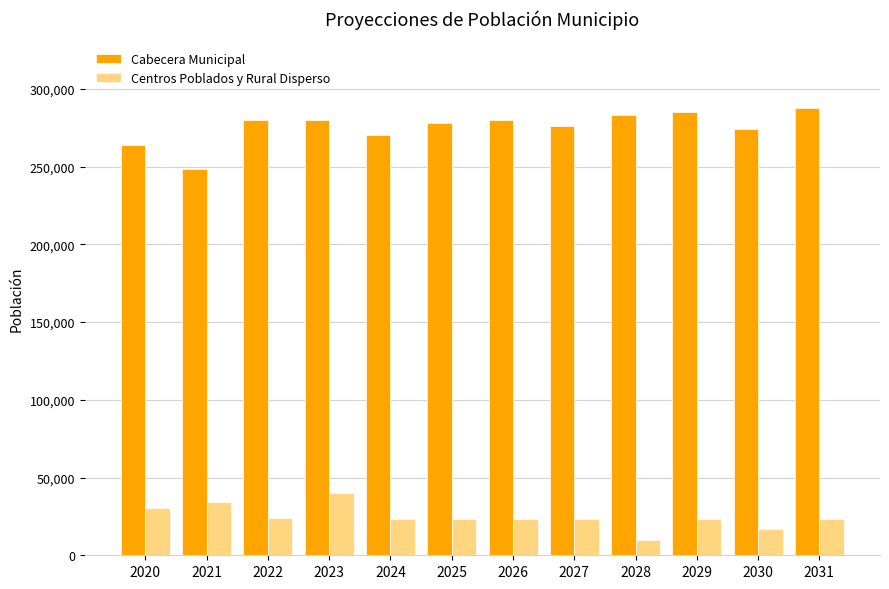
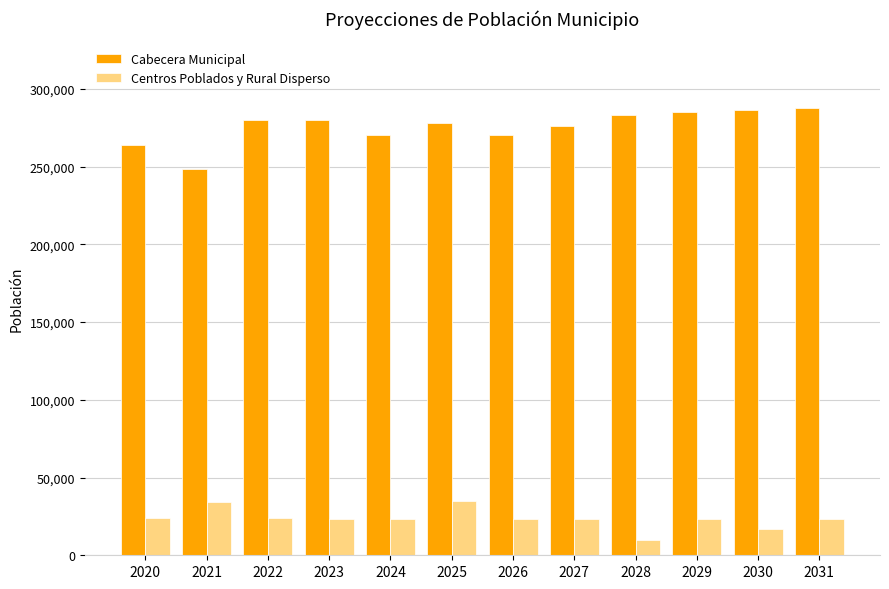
Centros Poblados y Rural Disperso, 2020: 30,000 -> 24,000
Centros Poblados y Rural Disperso, 2023: 40,000 -> 24,000
Centros Poblados y Rural Disperso, 2025: 23,000 -> 35,000
Cabecera Municipal, 2026: 280,000 -> 270,000
Cabecera Municipal, 2030: 274,000 -> 286,000
